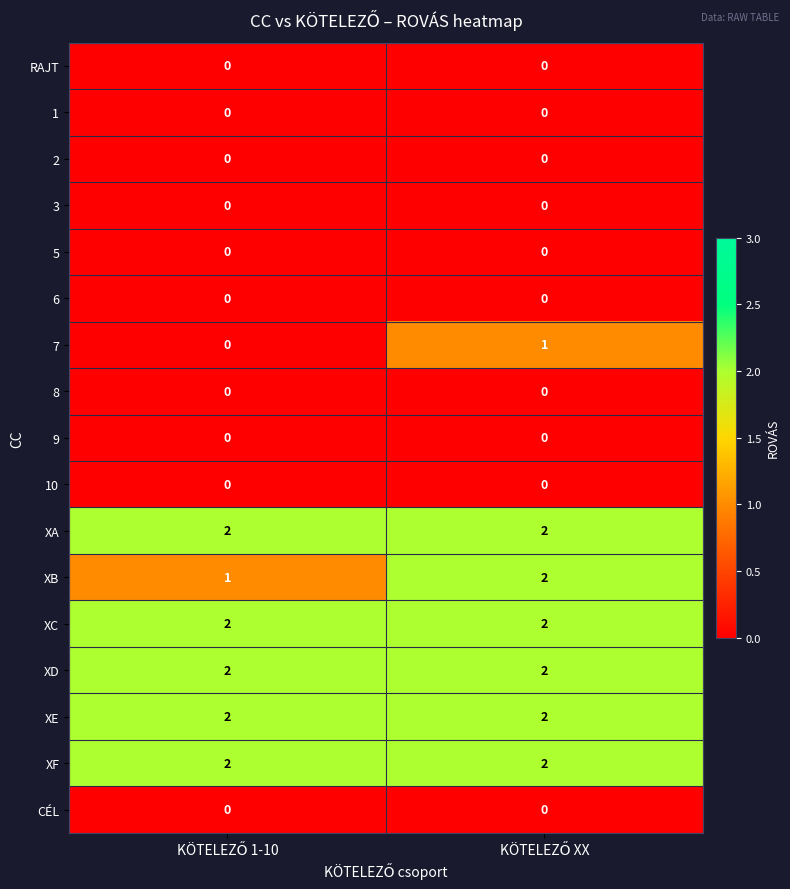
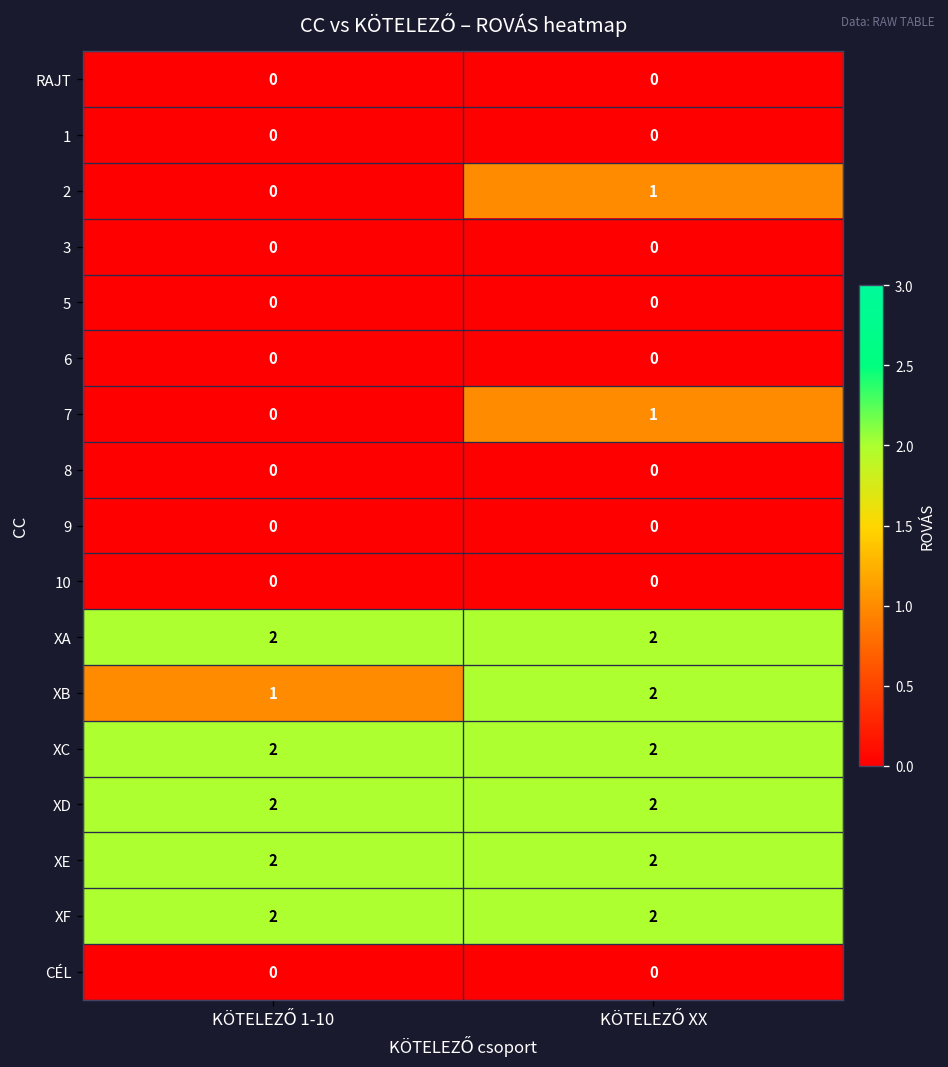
2, KÖTELEZŐ XX: 0 -> 1
